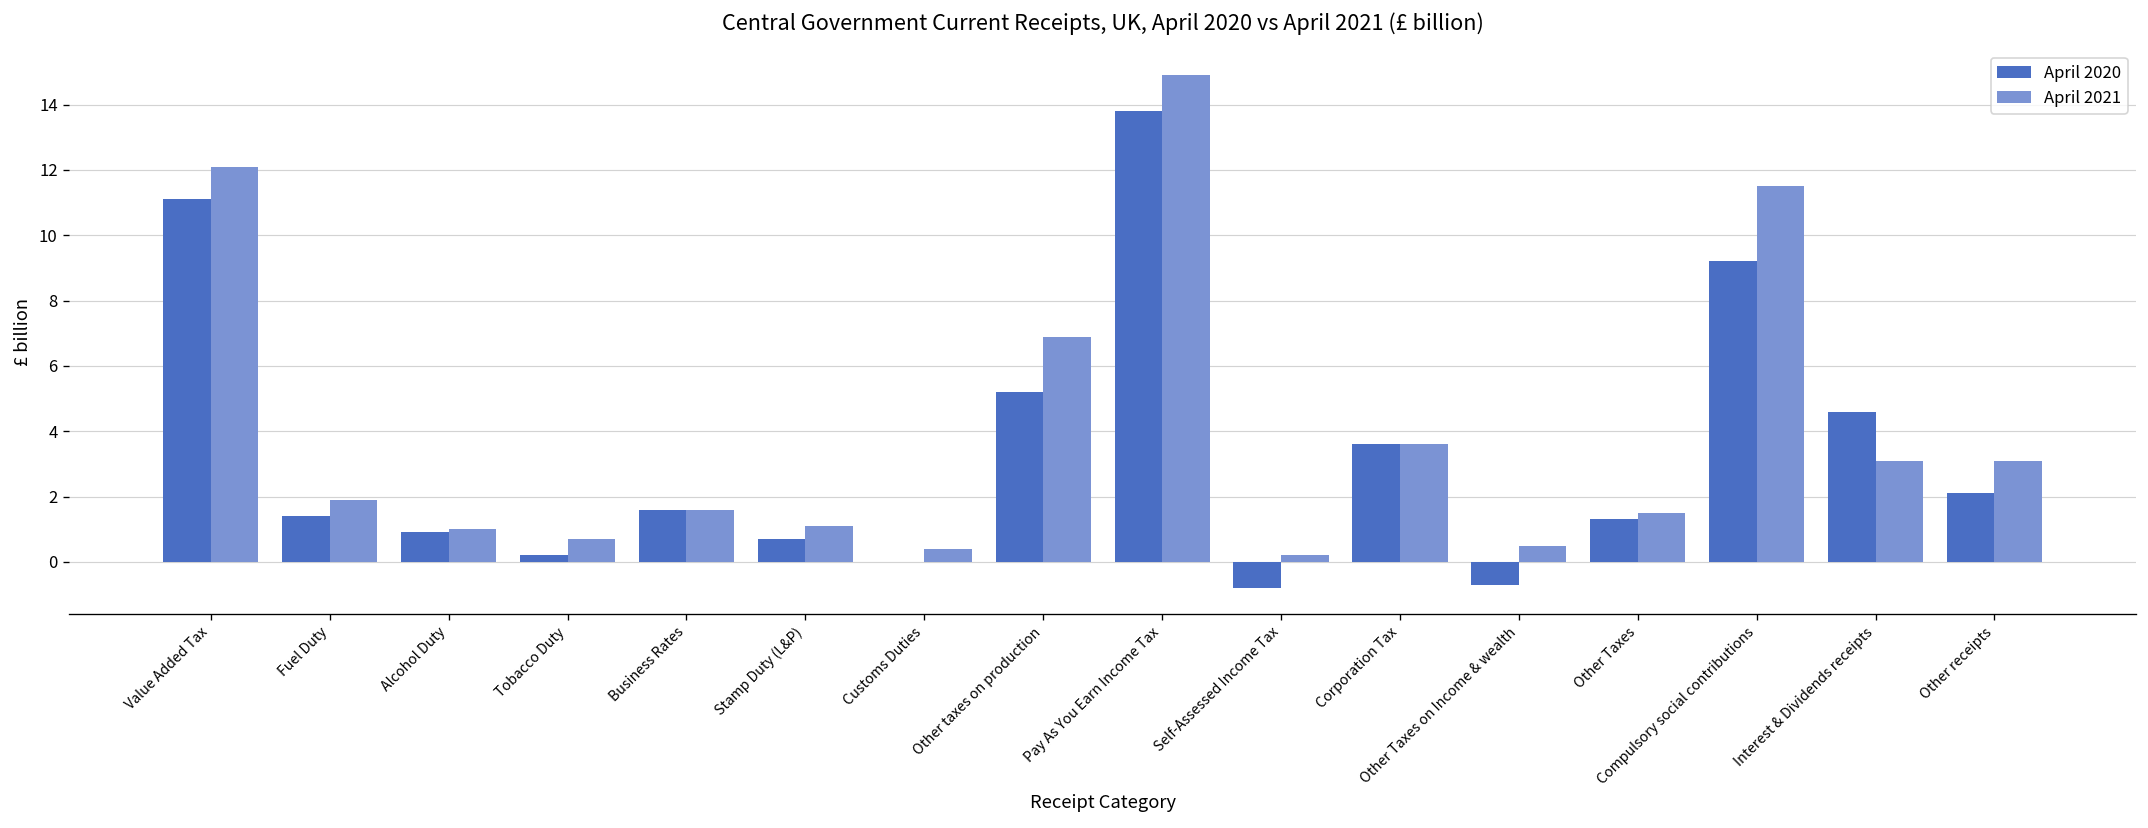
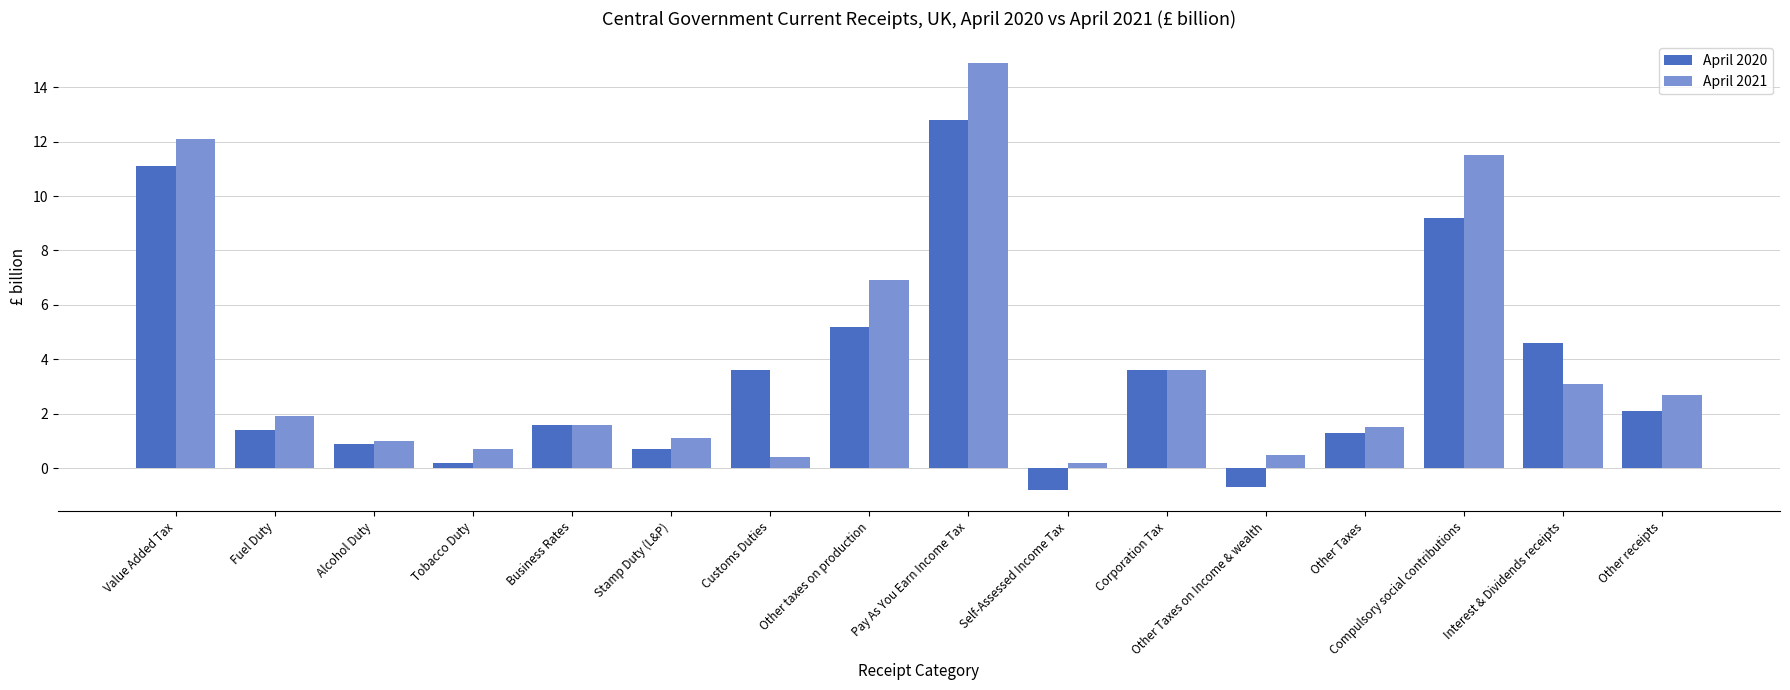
April 2020, Customs Duties: 0.0 -> 3.6
April 2020, Pay As You Earn Income Tax: 13.8 -> 12.8
April 2021, Other receipts: 3.1 -> 2.7
